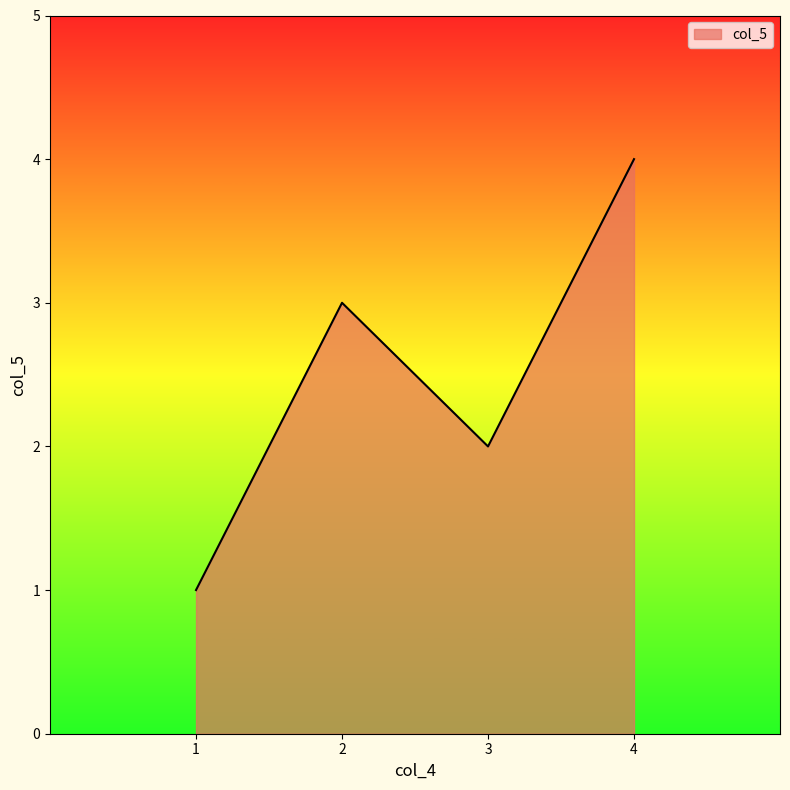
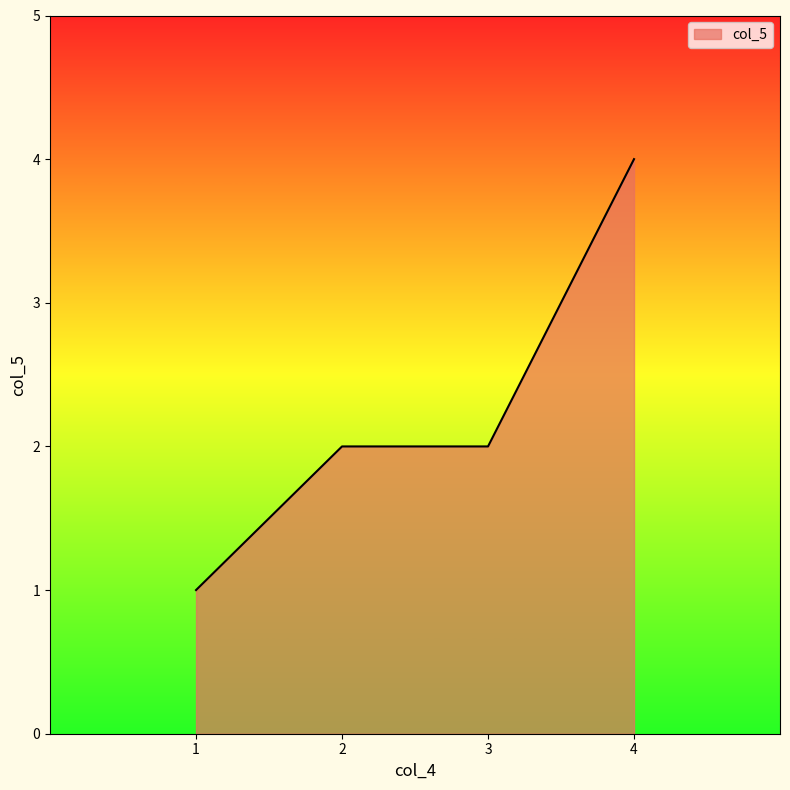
2: 3 -> 2
